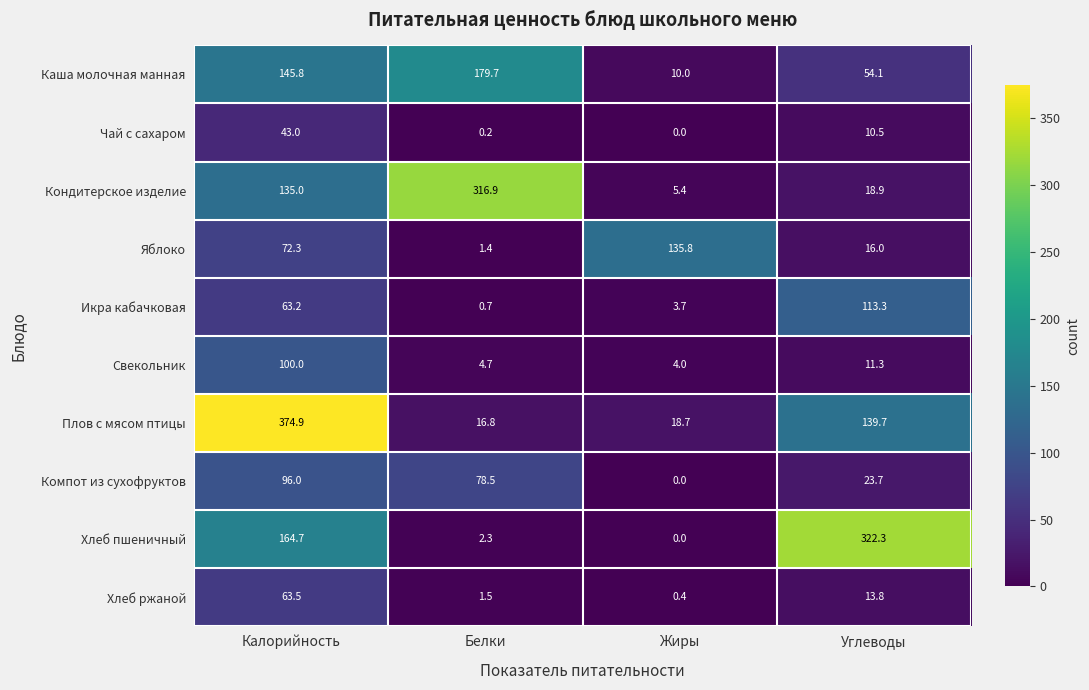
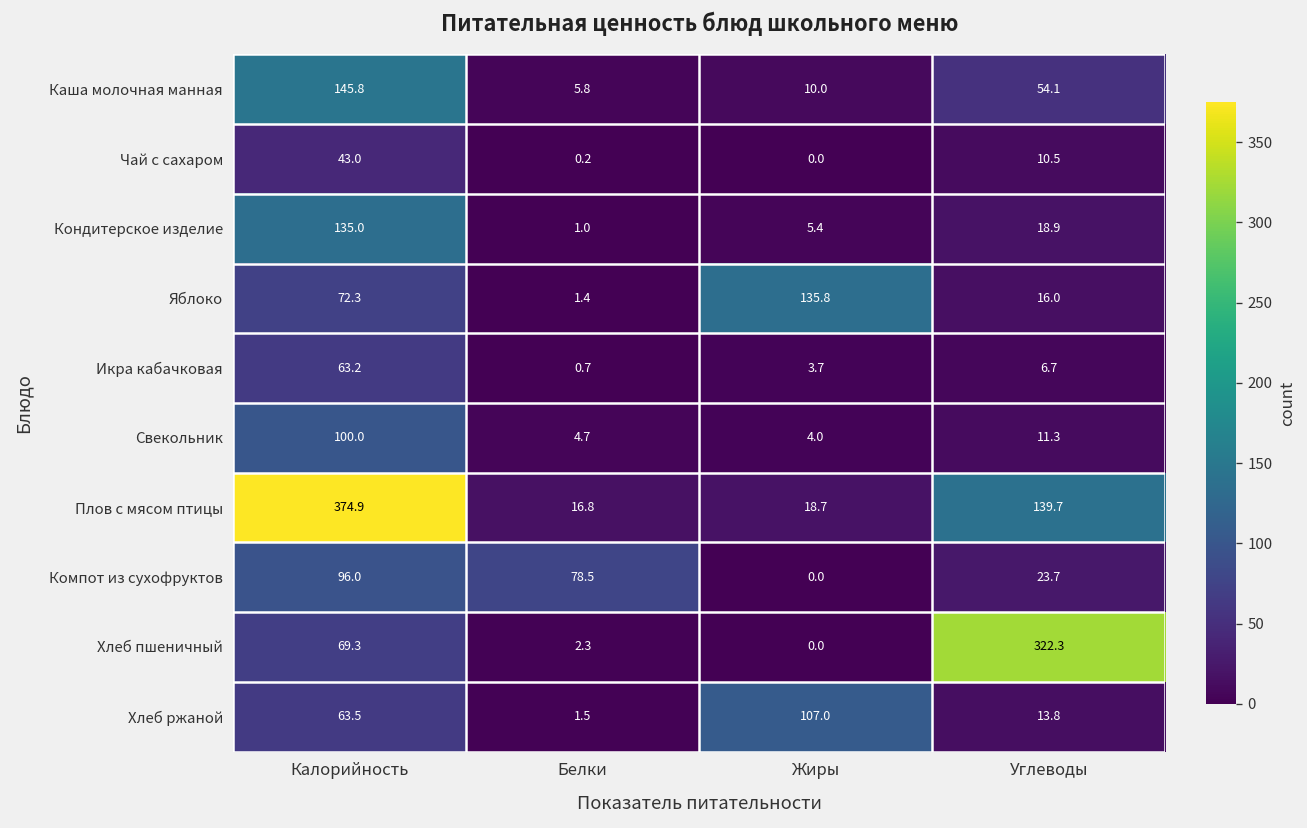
Каша молочная манная, Белки: 179.7 -> 5.8
Кондитерское изделие, Белки: 316.9 -> 1.0
Икра кабачковая, Углеводы: 113.3 -> 6.7
Хлеб пшеничный, Калорийность: 164.7 -> 69.3
Хлеб ржаной, Жиры: 0.4 -> 107.0
